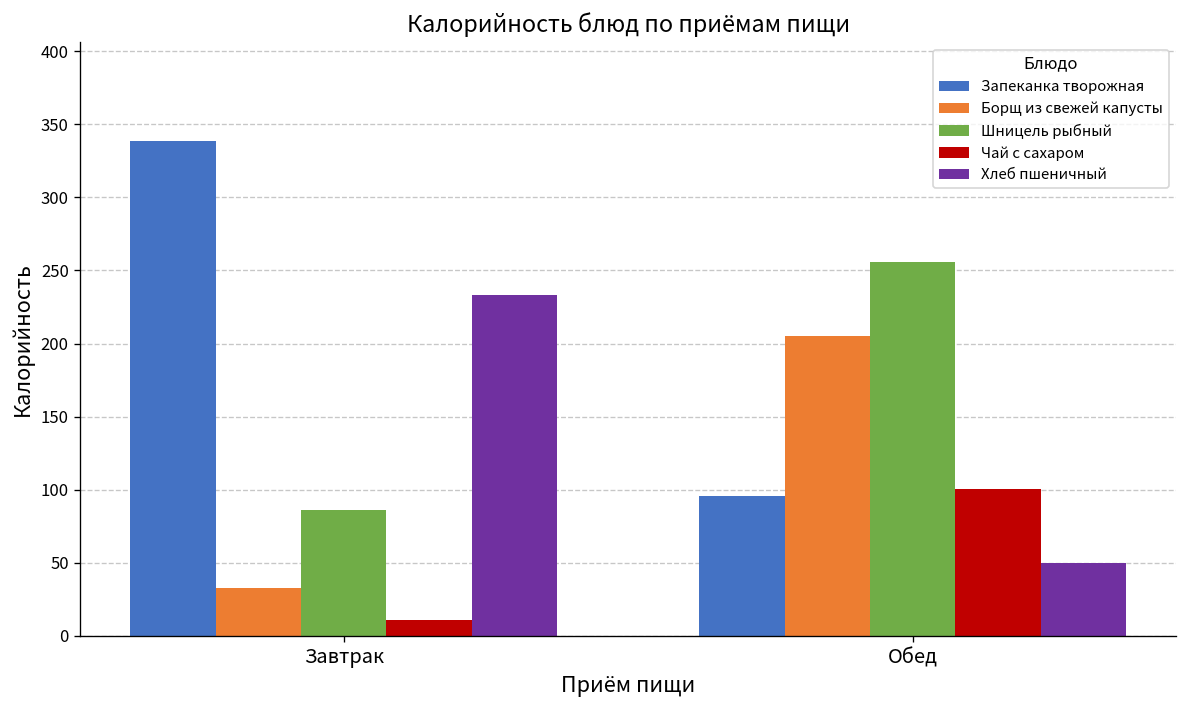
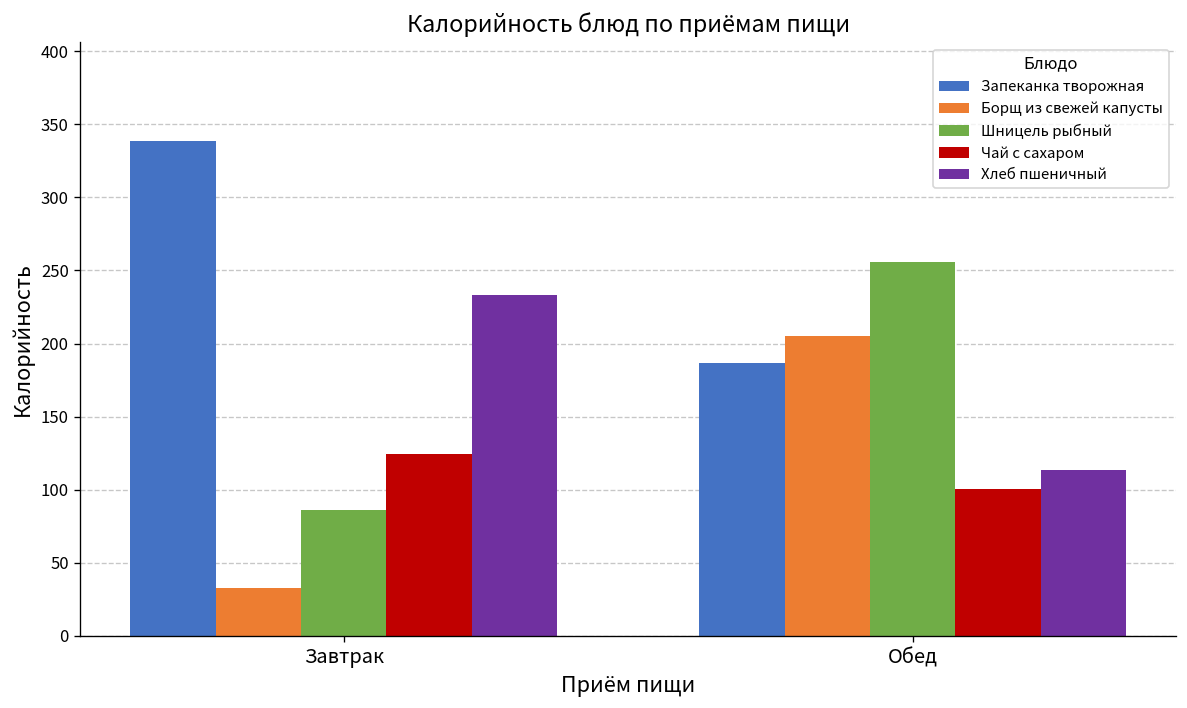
Чай с сахаром, Завтрак: 11 -> 125
Запеканка творожная, Обед: 96 -> 187
Хлеб пшеничный, Обед: 50 -> 113
